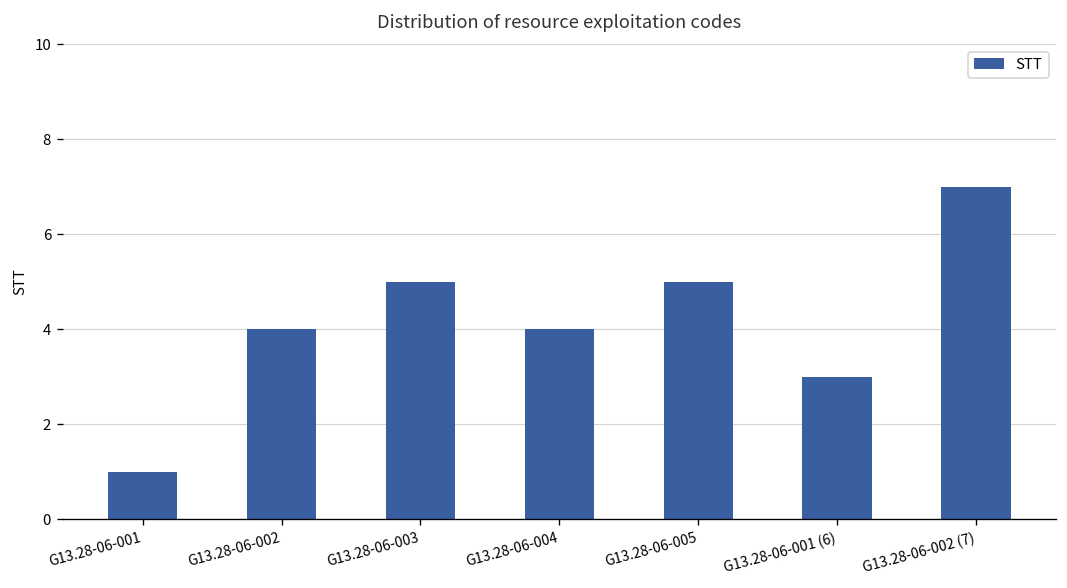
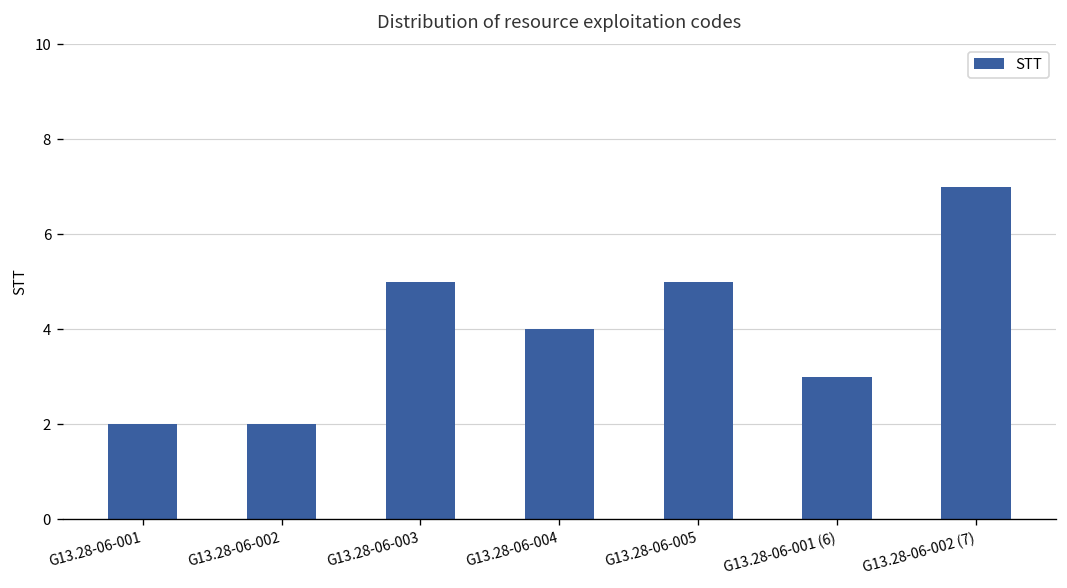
G13.28-06-001: 1 -> 2
G13.28-06-002: 4 -> 2
